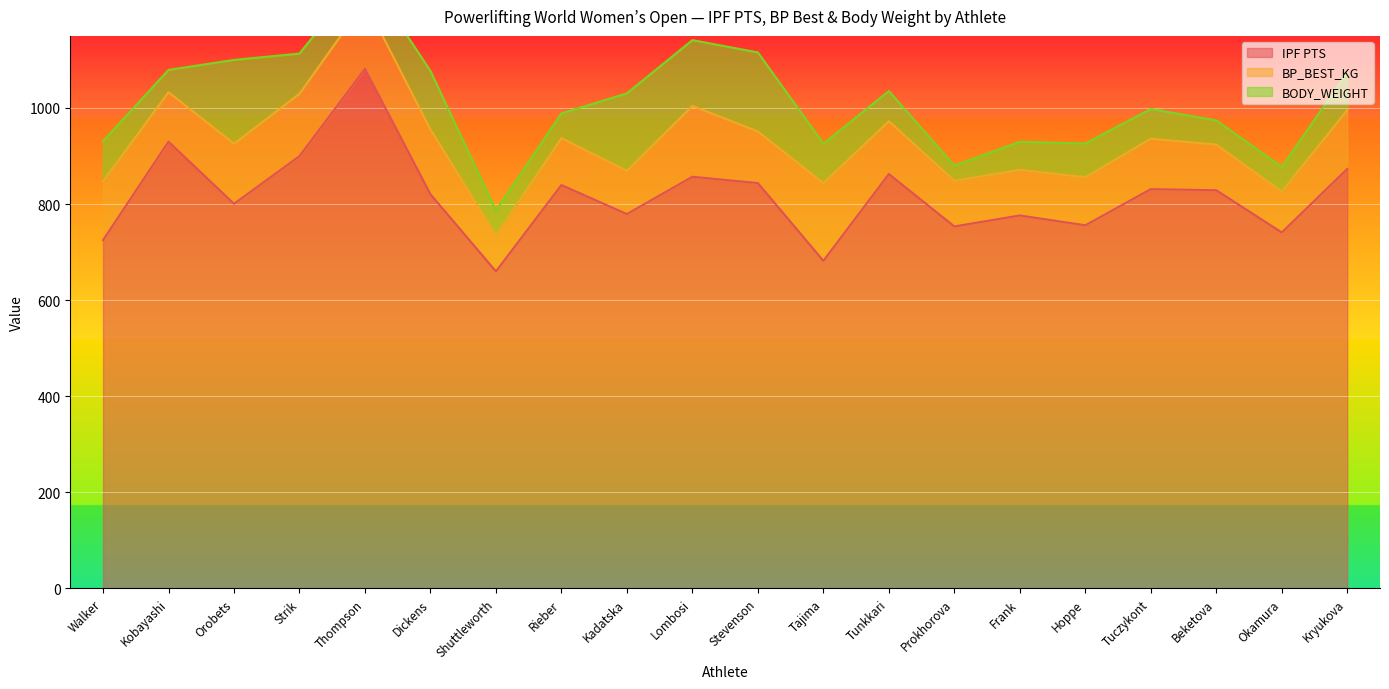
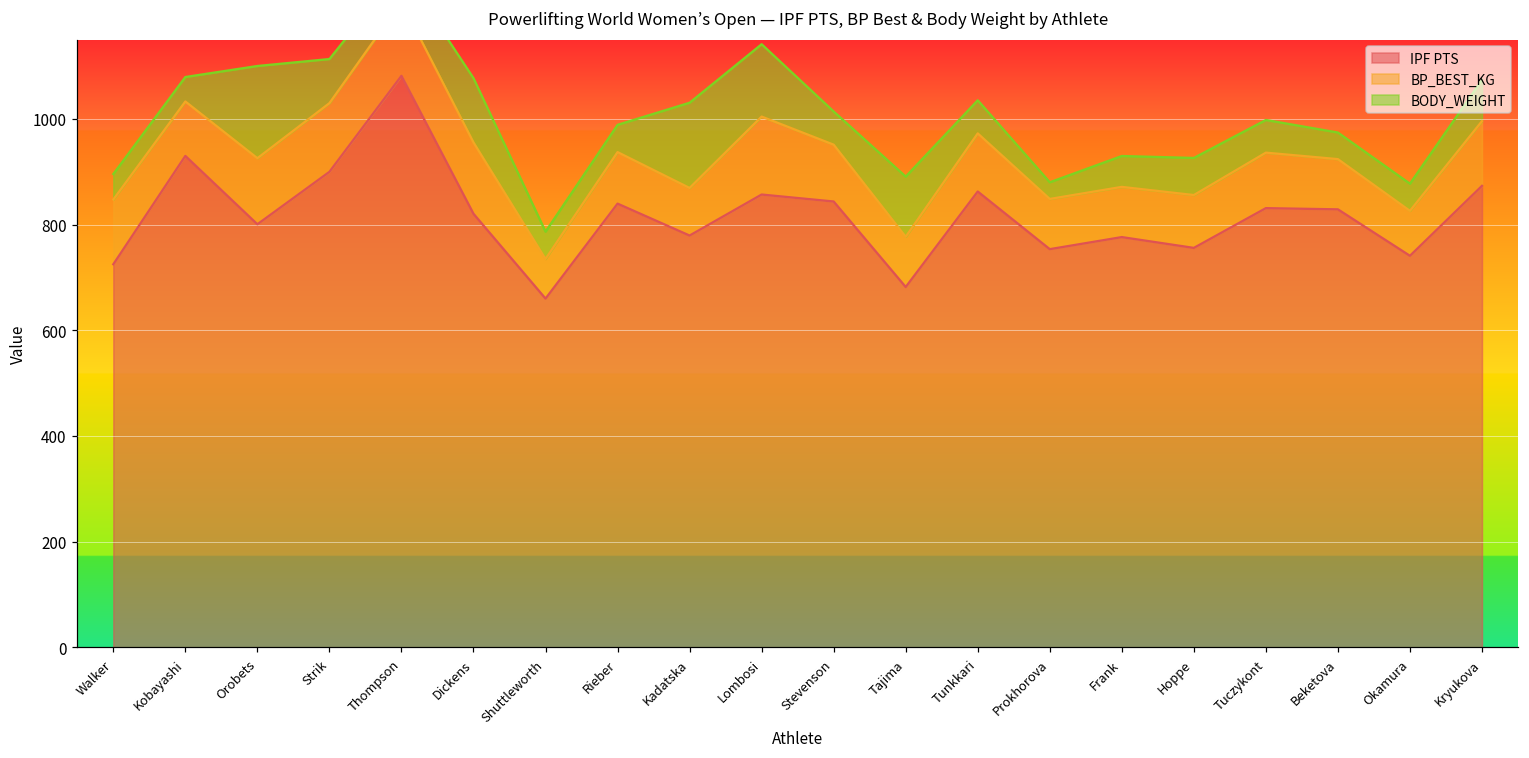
BODY_WEIGHT, Walker: 80 -> 50
BODY_WEIGHT, Stevenson: 160 -> 60
BP_BEST_KG, Tajima: 160 -> 100
BODY_WEIGHT, Tajima: 80 -> 110
